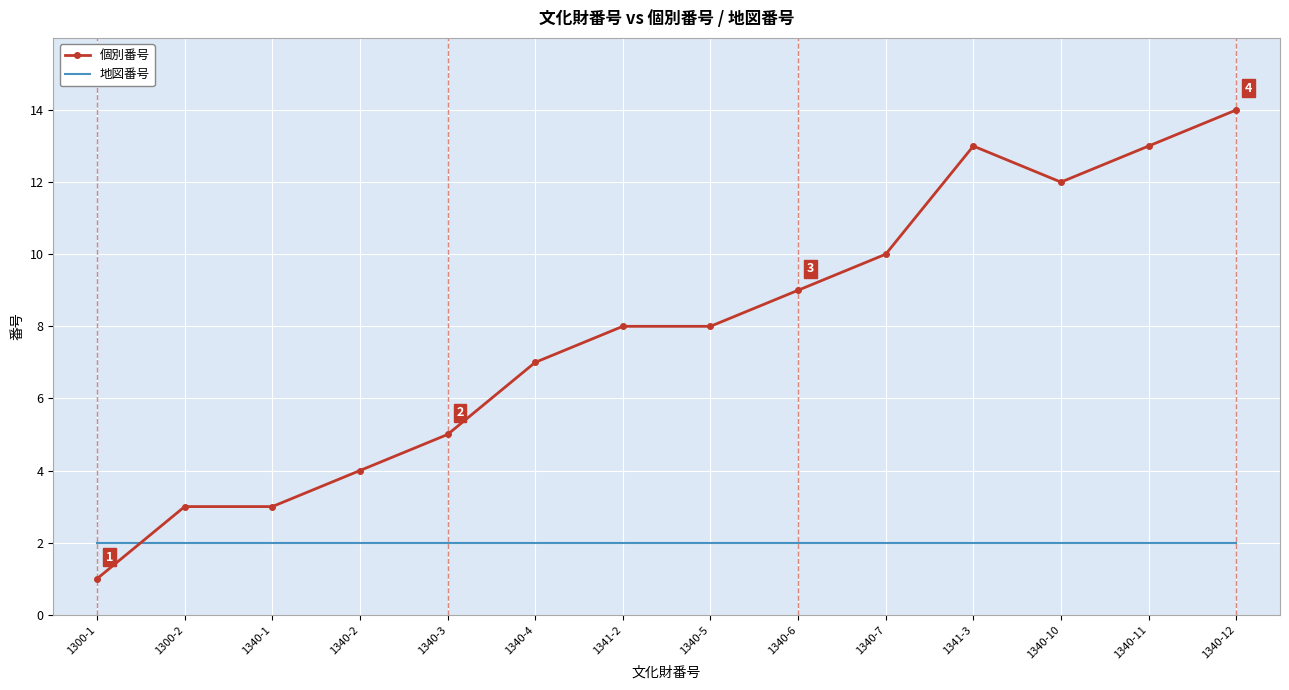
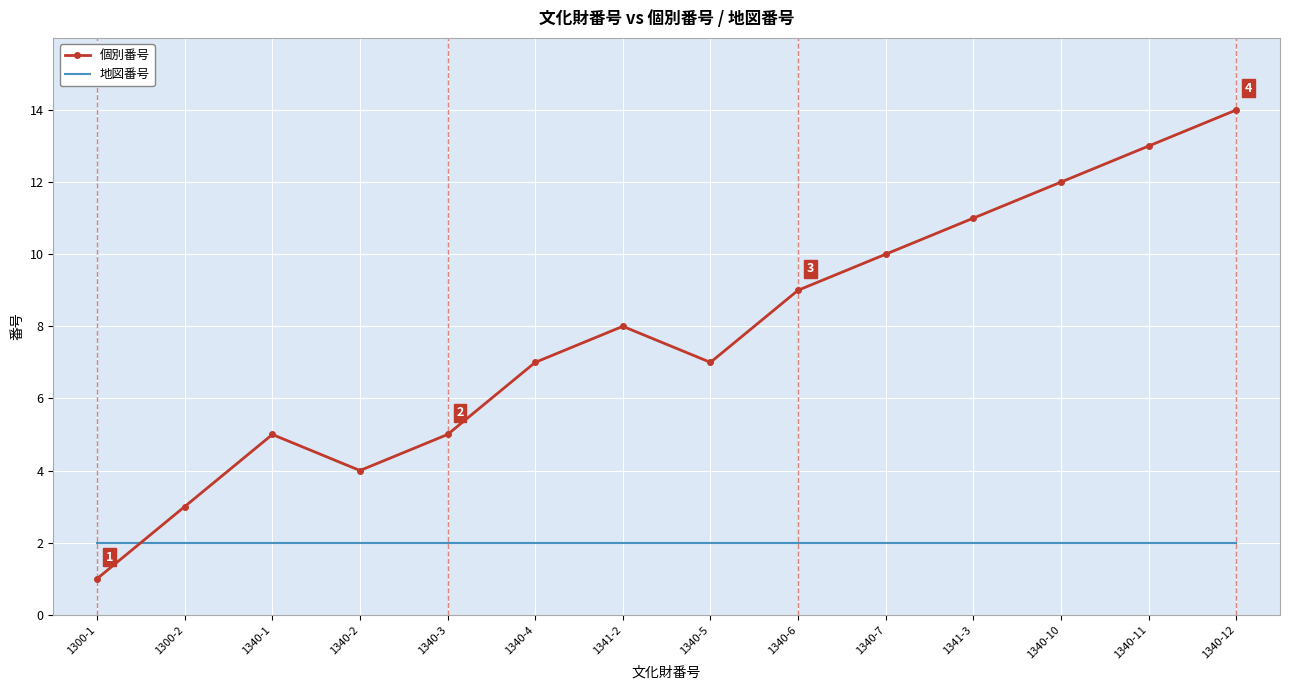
個別番号, 1340-1: 3 -> 5
個別番号, 1340-5: 8 -> 7
個別番号, 1341-3: 13 -> 11
